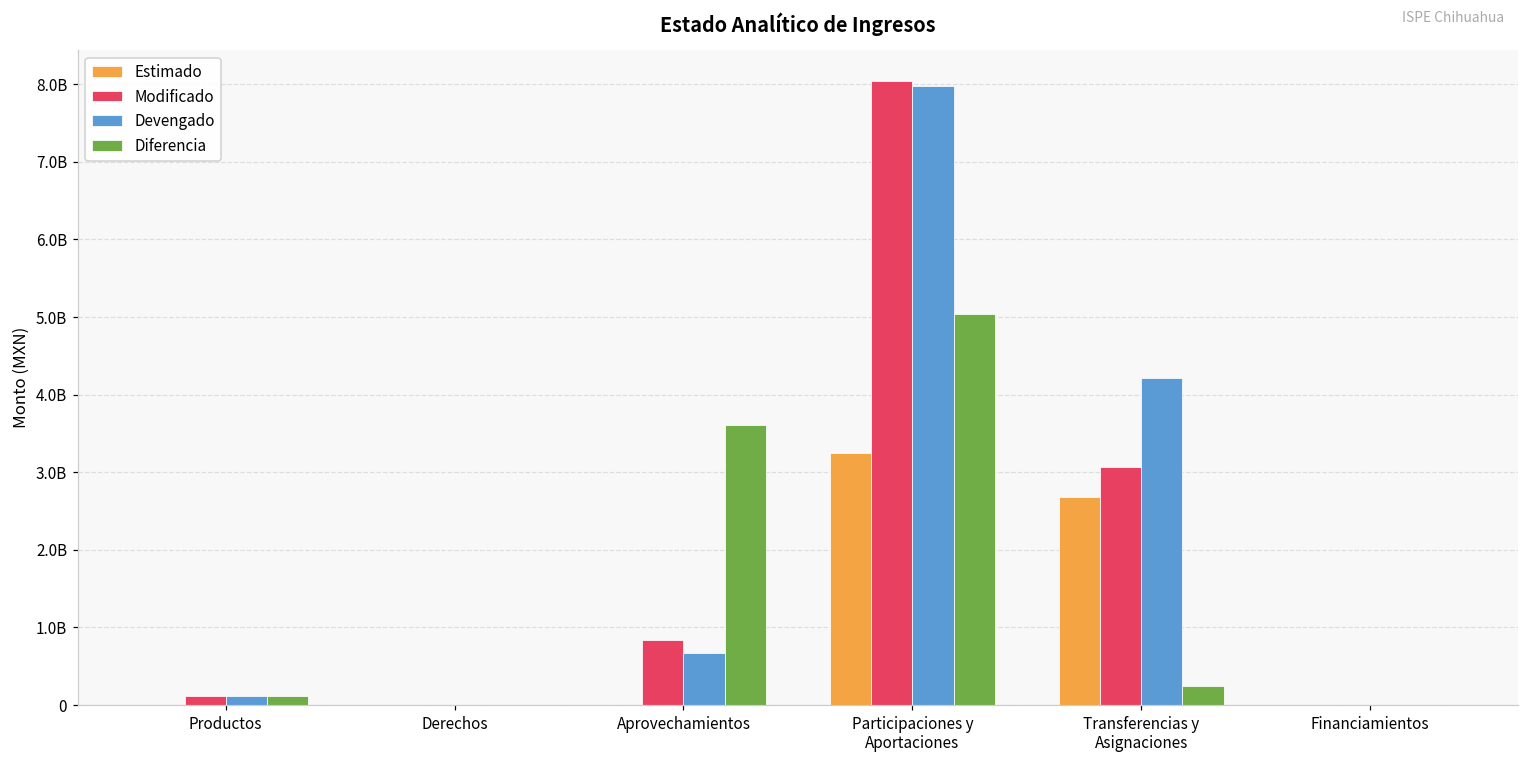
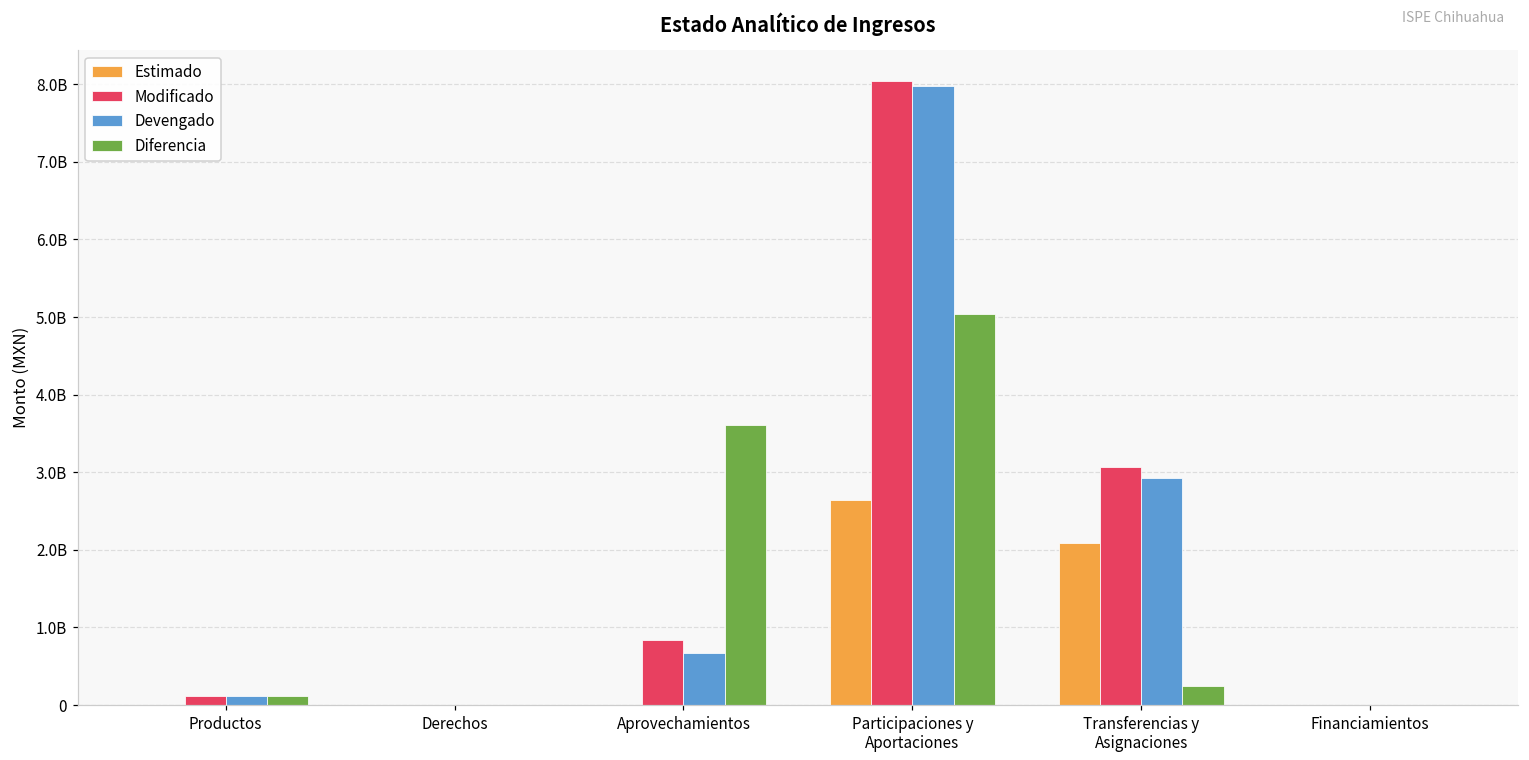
Estimado, Participaciones y Aportaciones: 3200000000 -> 2600000000
Estimado, Transferencias y Asignaciones: 2700000000 -> 2100000000
Devengado, Transferencias y Asignaciones: 4200000000 -> 2900000000
